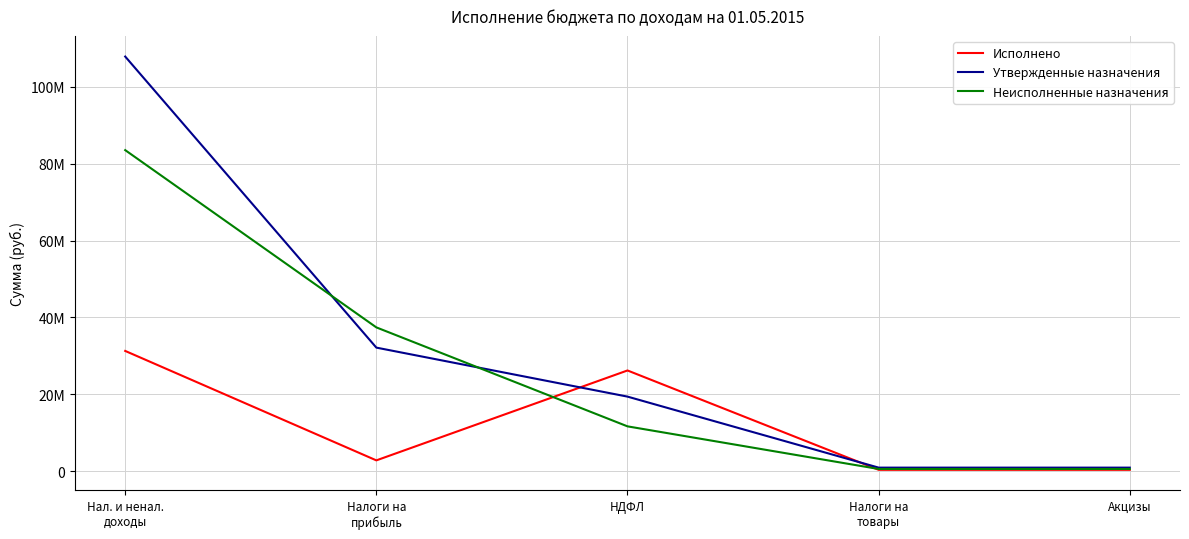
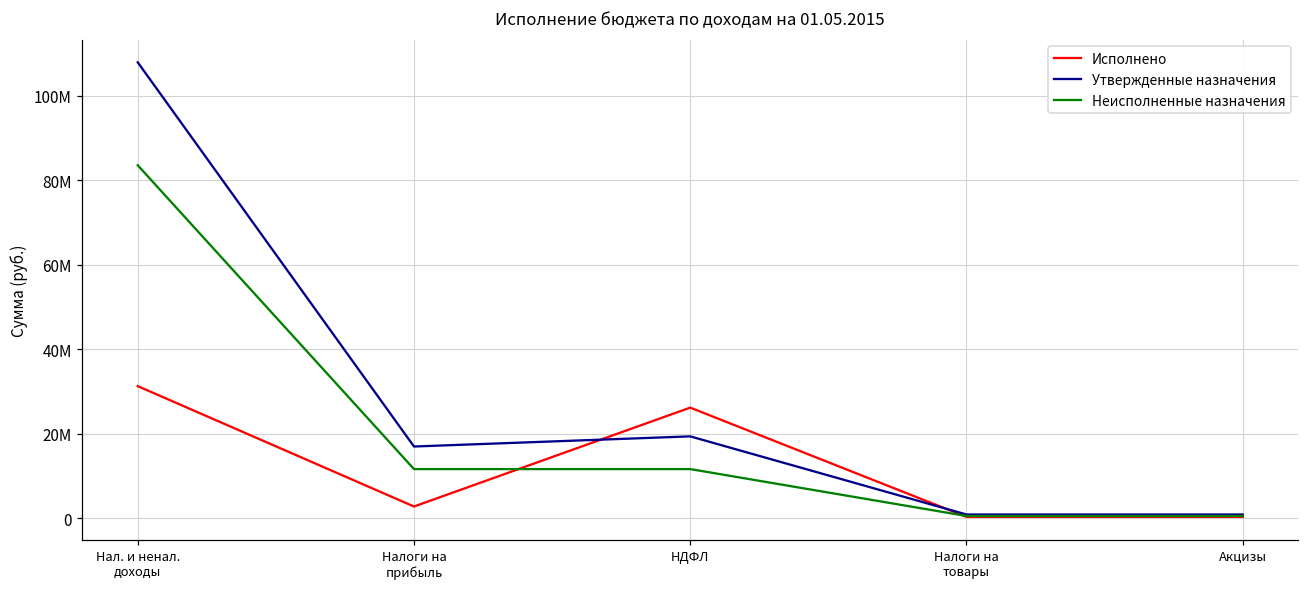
Утвержденные назначения, Налоги на прибыль: 32000000 -> 17000000
Неисполненные назначения, Налоги на прибыль: 37000000 -> 12000000
